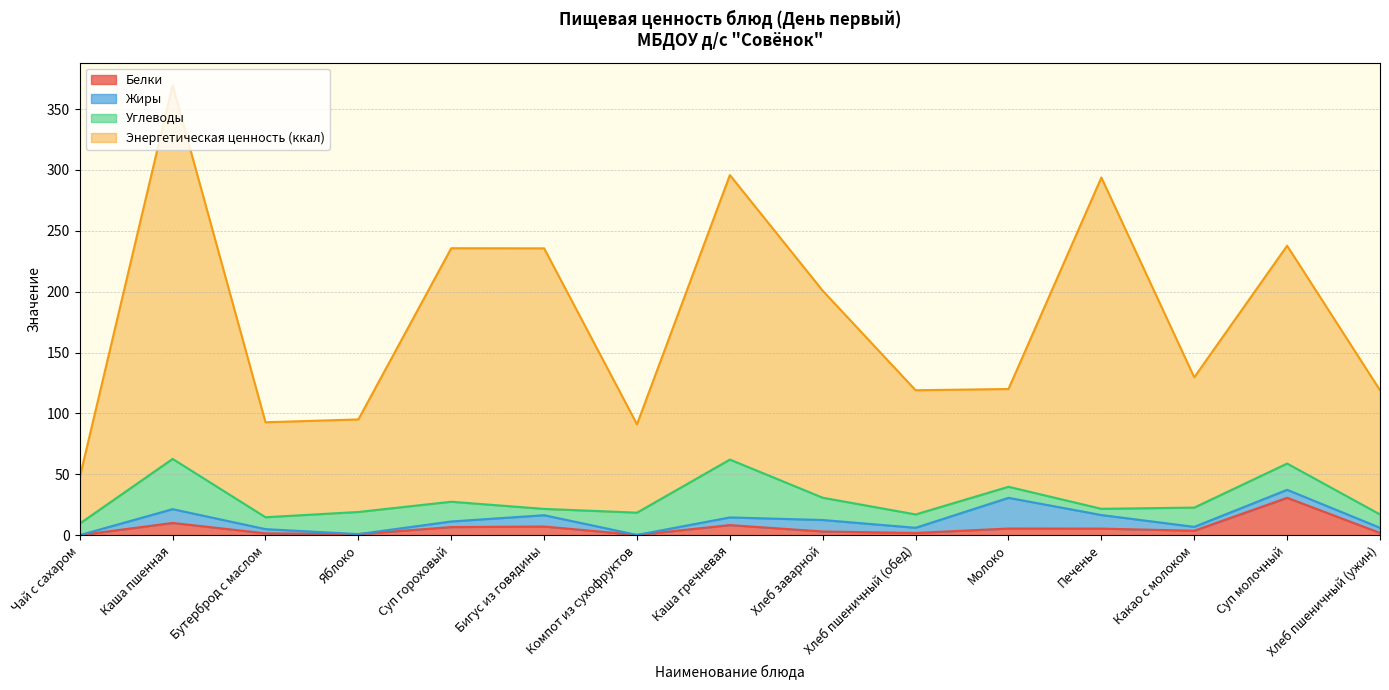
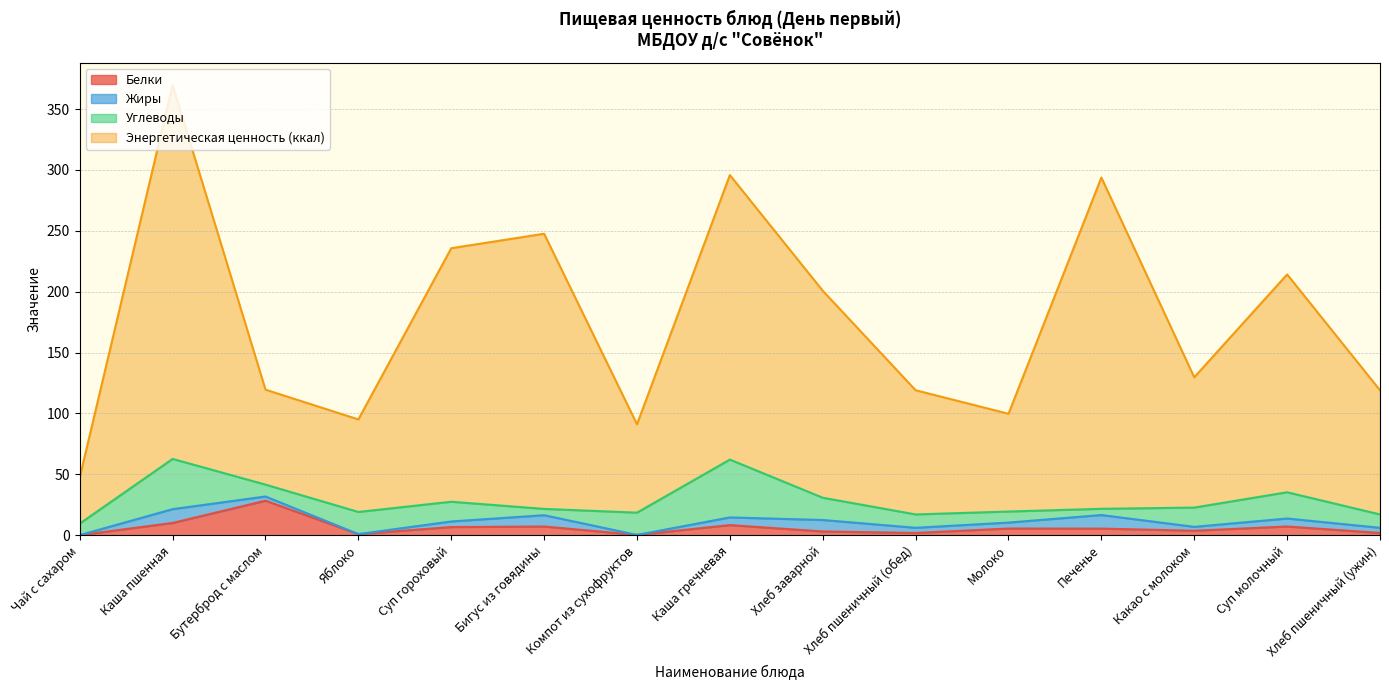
Белки, Бутерброд с маслом: 2 -> 28
Энергетическая ценность (ккал), Бигус из говядины: 214 -> 226
Жиры, Молоко: 25 -> 5
Белки, Суп молочный: 31 -> 7
